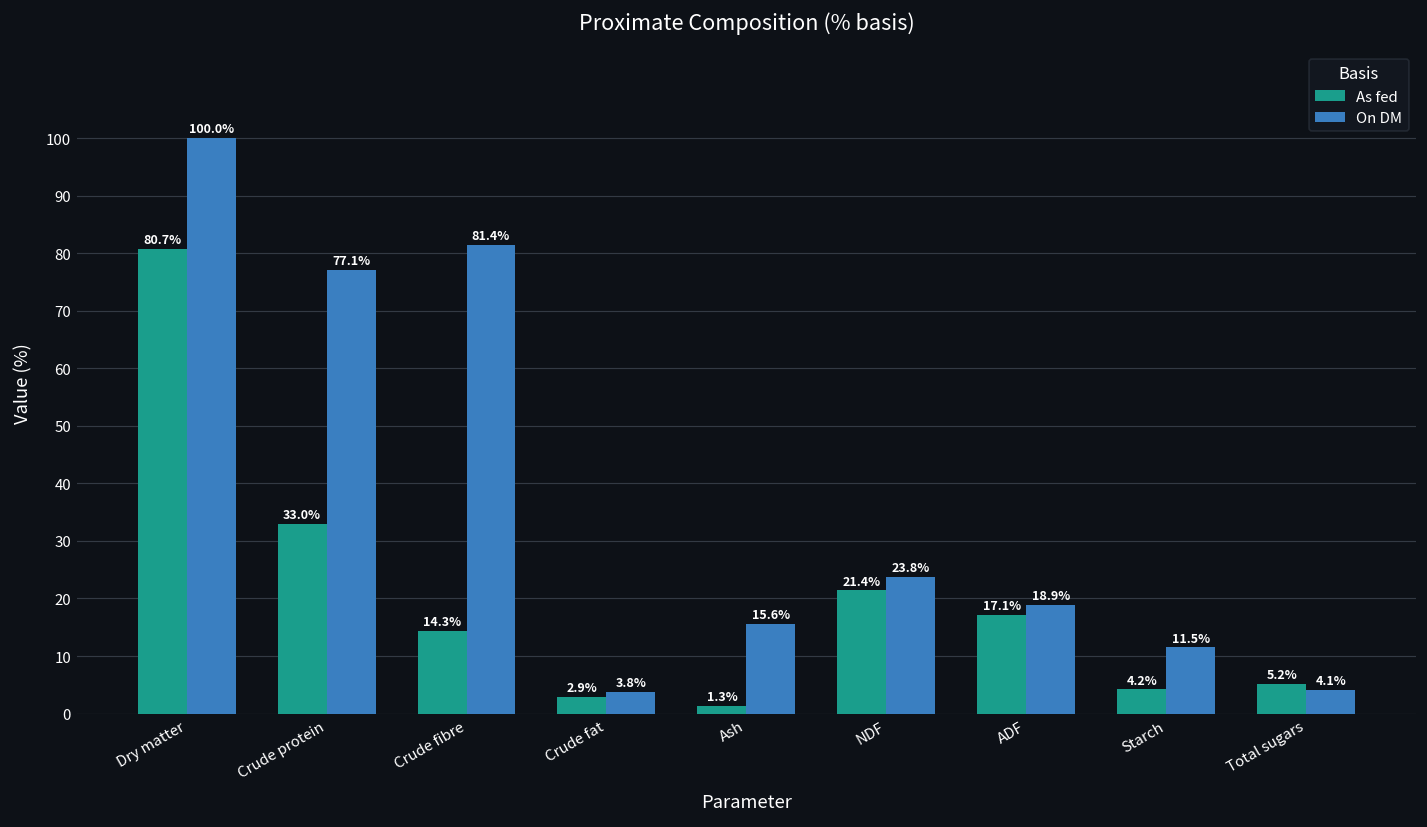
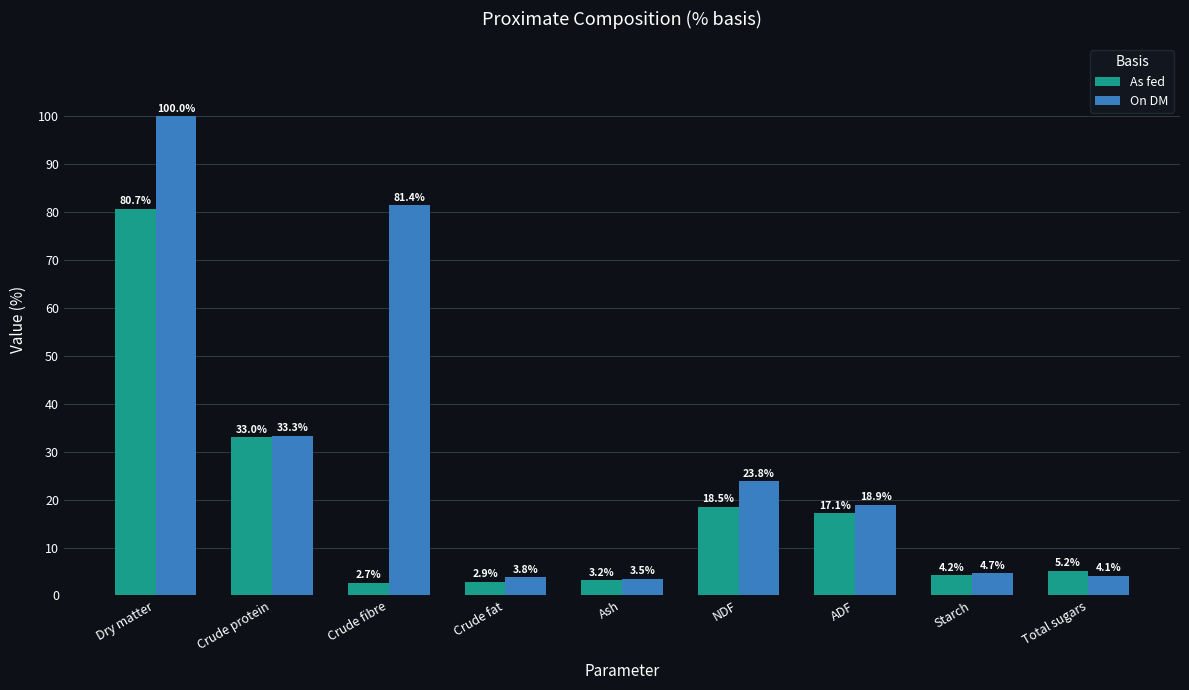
On DM, Crude protein: 77.1% -> 33.3%
As fed, Crude fibre: 14.3% -> 2.7%
As fed, Ash: 1.3% -> 3.2%
On DM, Ash: 15.6% -> 3.5%
As fed, NDF: 21.4% -> 18.5%
On DM, Starch: 11.5% -> 4.7%
